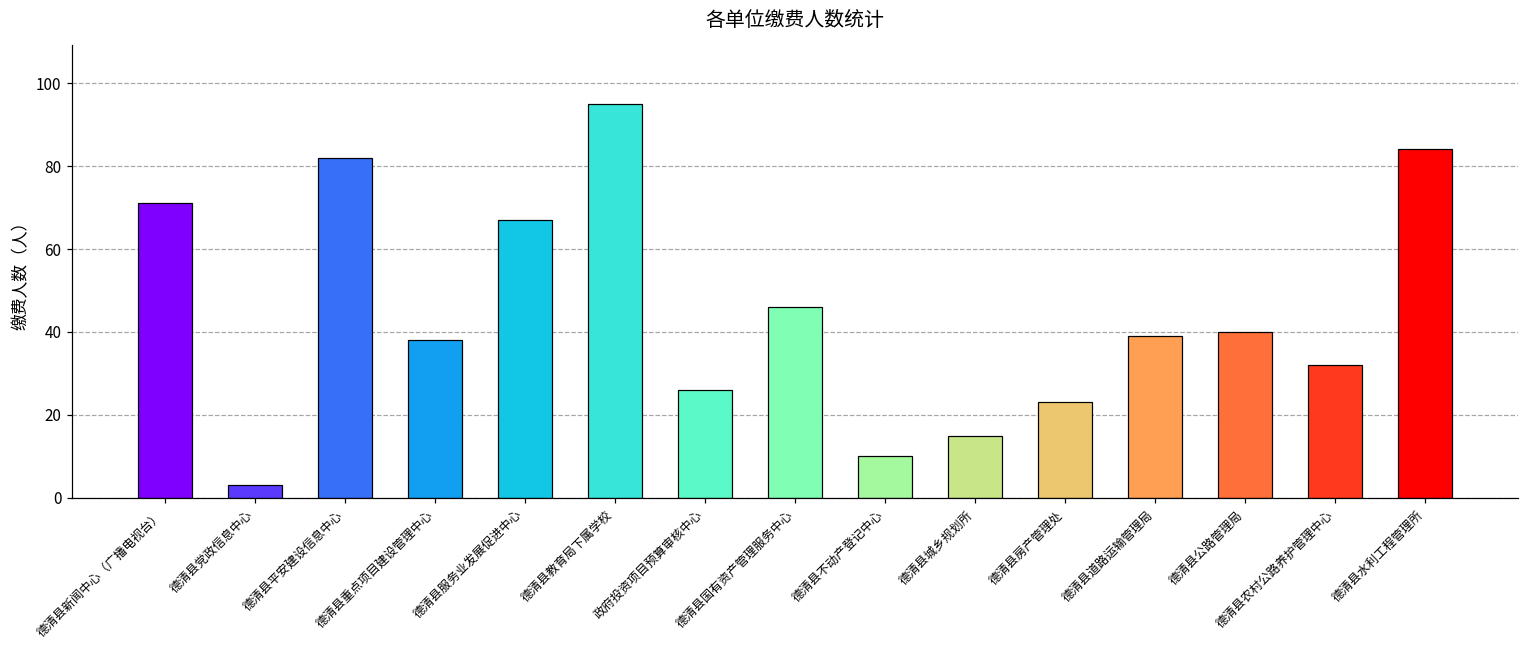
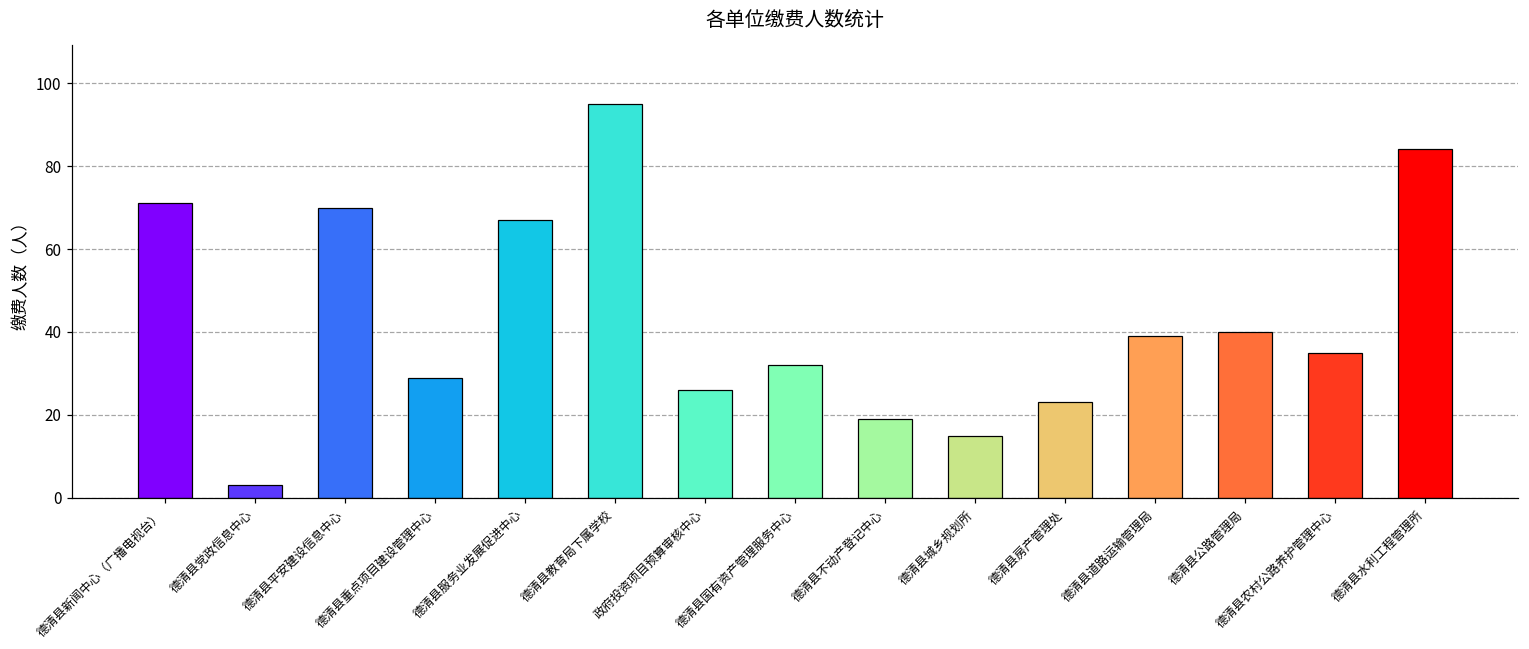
德清县平安建设信息中心: 82 -> 70
德清县重点项目建设管理中心: 38 -> 29
德清县国有资产管理服务中心: 46 -> 32
德清县不动产登记中心: 10 -> 19
德清县农村公路养护管理中心: 32 -> 35
